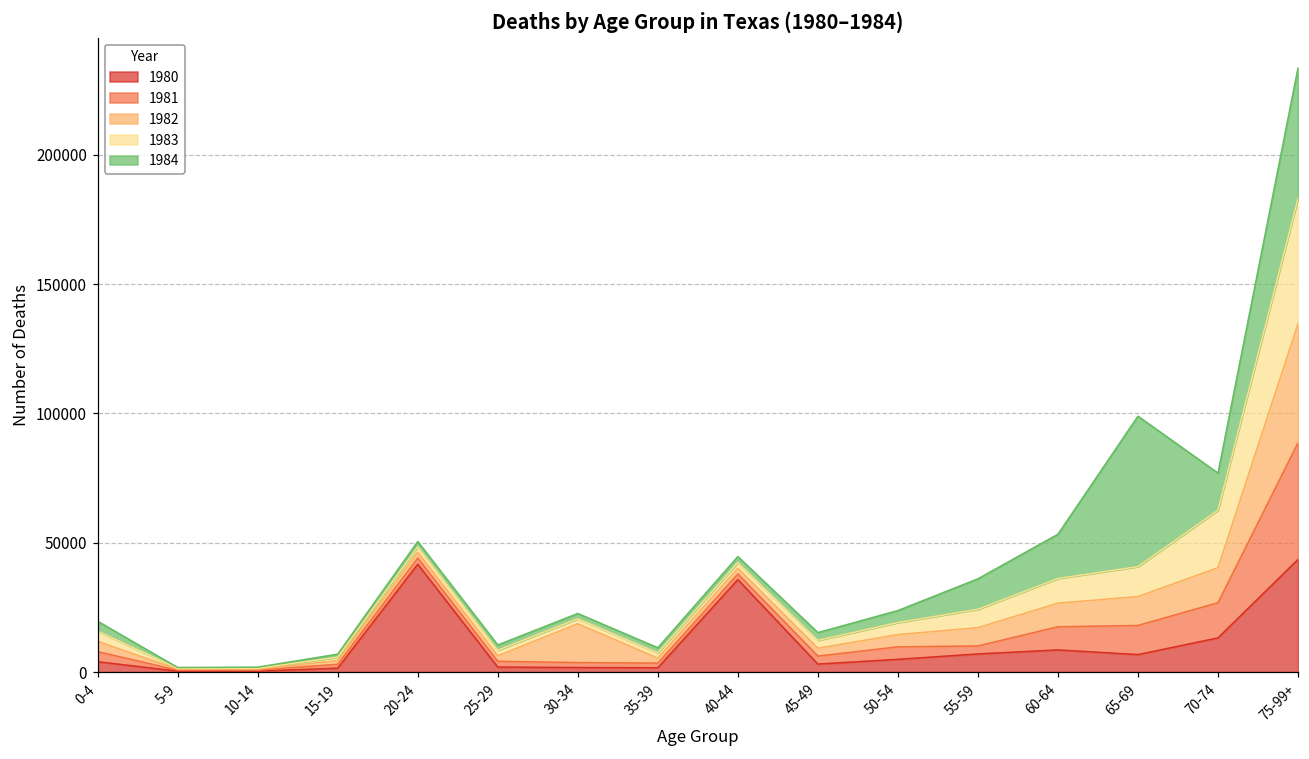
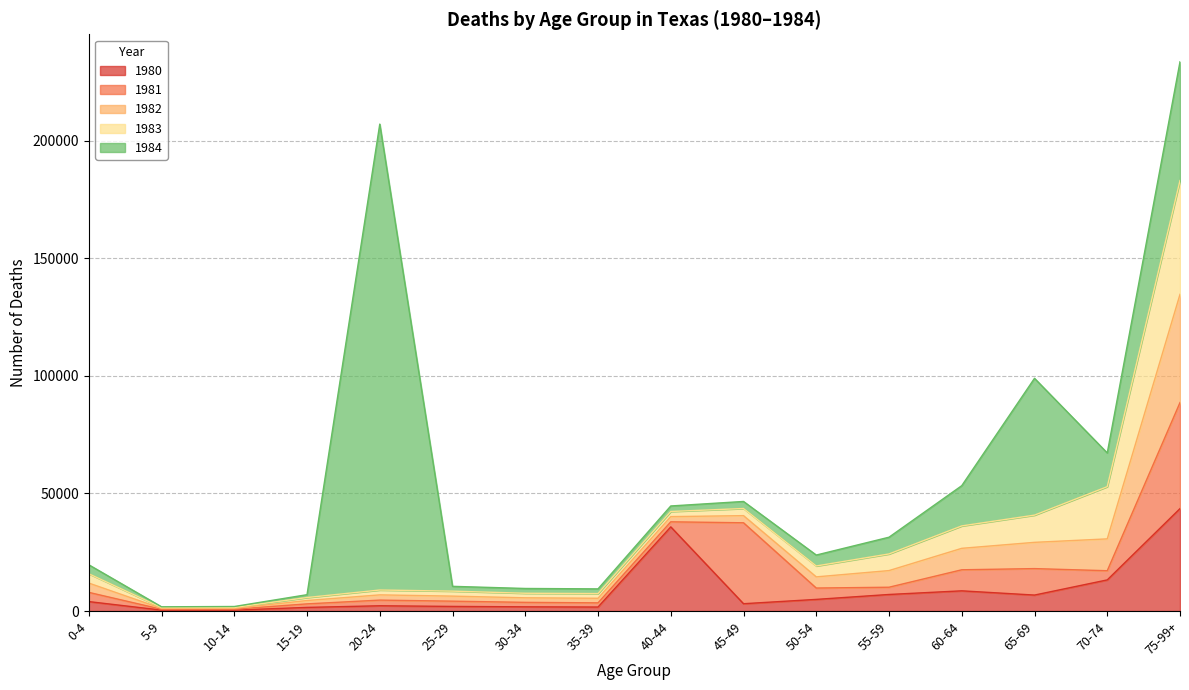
1980, 20-24: 42000 -> 2000
1984, 20-24: 2000 -> 198000
1982, 30-34: 15000 -> 2000
1981, 45-49: 3000 -> 34000
1984, 55-59: 12000 -> 7000
1981, 70-74: 14000 -> 4000
